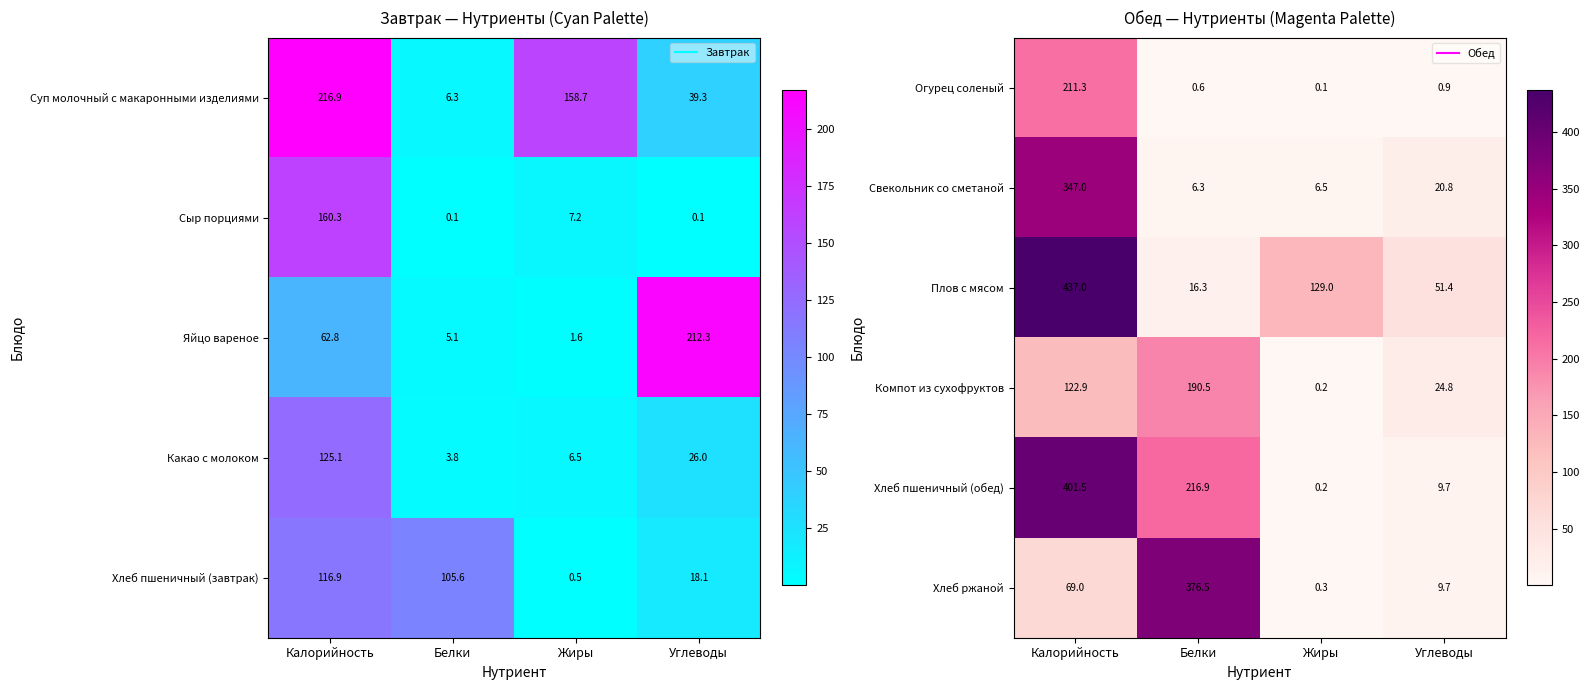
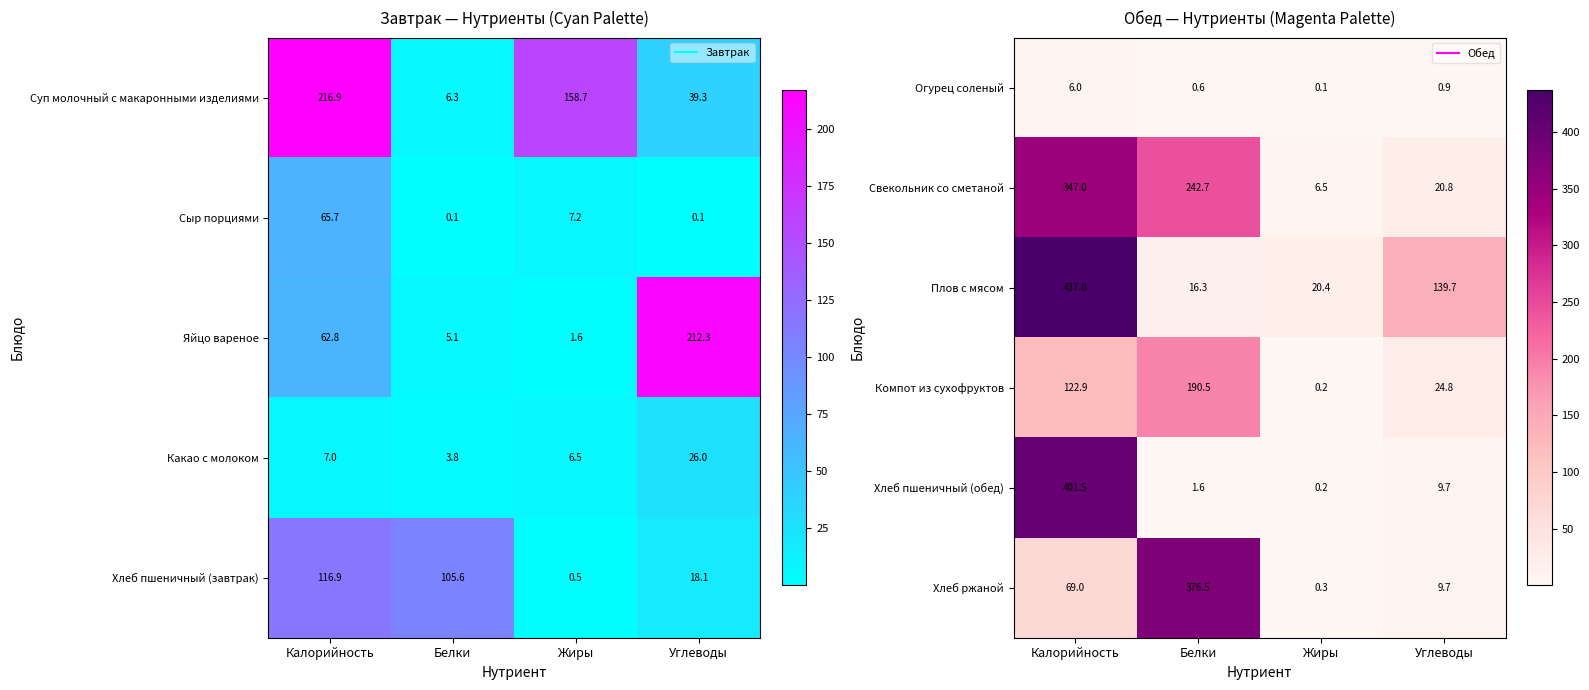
Завтрак — Нутриенты (Cyan Palette), Сыр порциями, Калорийность: 160.3 -> 65.7
Завтрак — Нутриенты (Cyan Palette), Какао с молоком, Калорийность: 125.1 -> 7.0
Обед — Нутриенты (Magenta Palette), Огурец соленый, Калорийность: 211.3 -> 6.0
Обед — Нутриенты (Magenta Palette), Свекольник со сметаной, Белки: 6.3 -> 242.7
Обед — Нутриенты (Magenta Palette), Плов с мясом, Жиры: 129.0 -> 20.4
Обед — Нутриенты (Magenta Palette), Плов с мясом, Углеводы: 51.4 -> 139.7
Обед — Нутриенты (Magenta Palette), Хлеб пшеничный (обед), Белки: 216.9 -> 1.6
